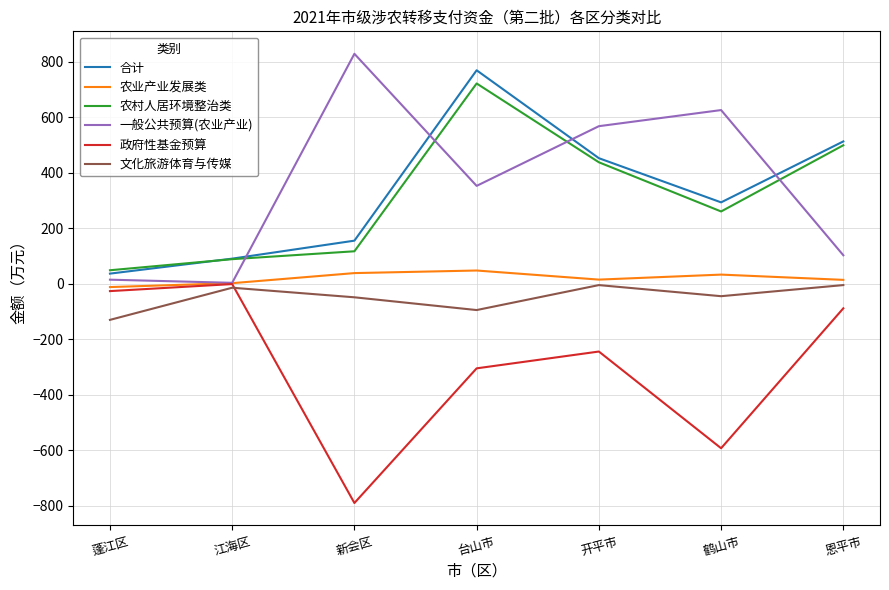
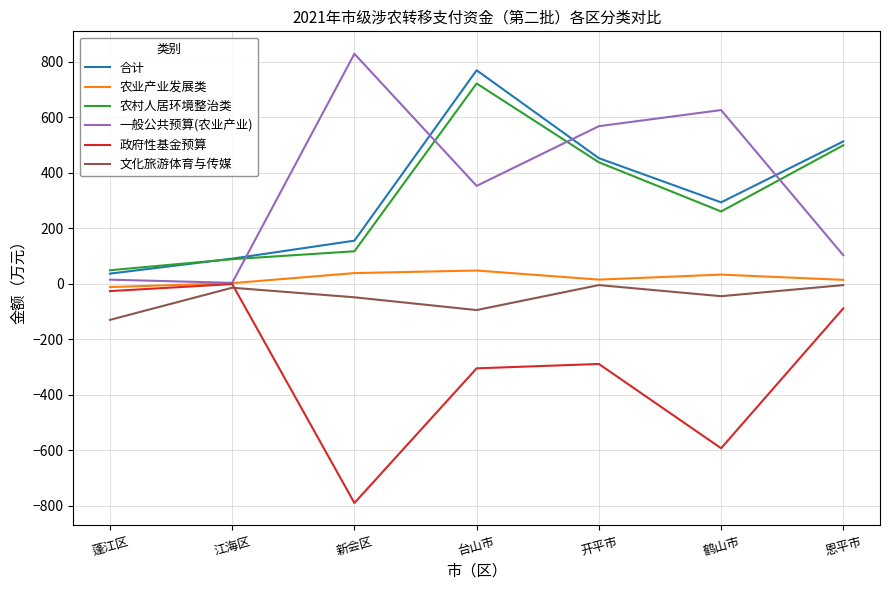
政府性基金预算, 开平市: -240 -> -290
